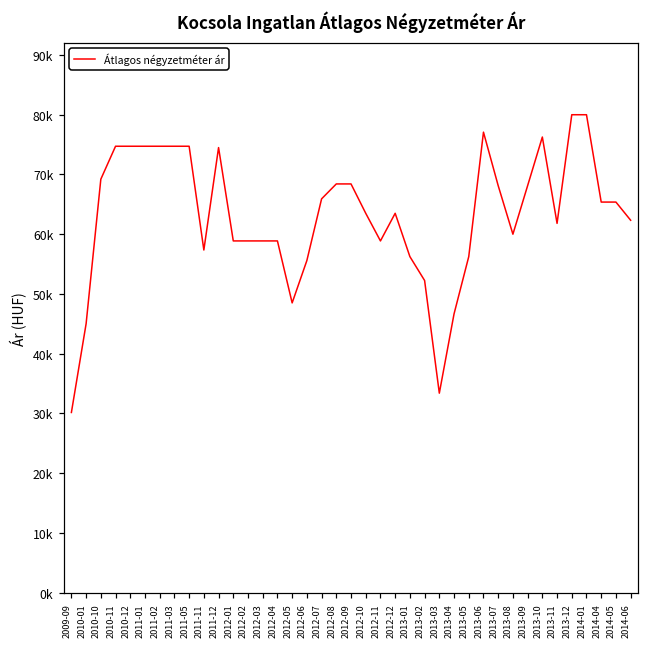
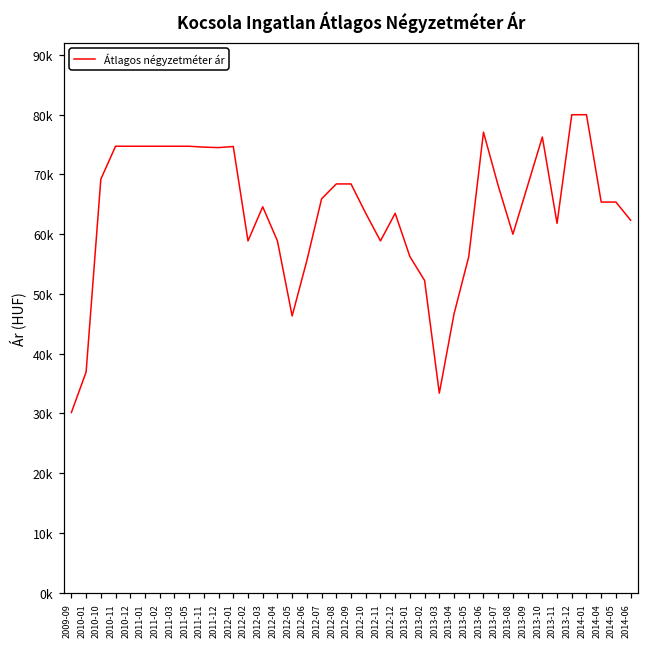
2010-01: 45000 -> 37000
2011-11: 57000 -> 75000
2012-01: 59000 -> 75000
2012-03: 59000 -> 65000
2012-05: 49000 -> 46000
